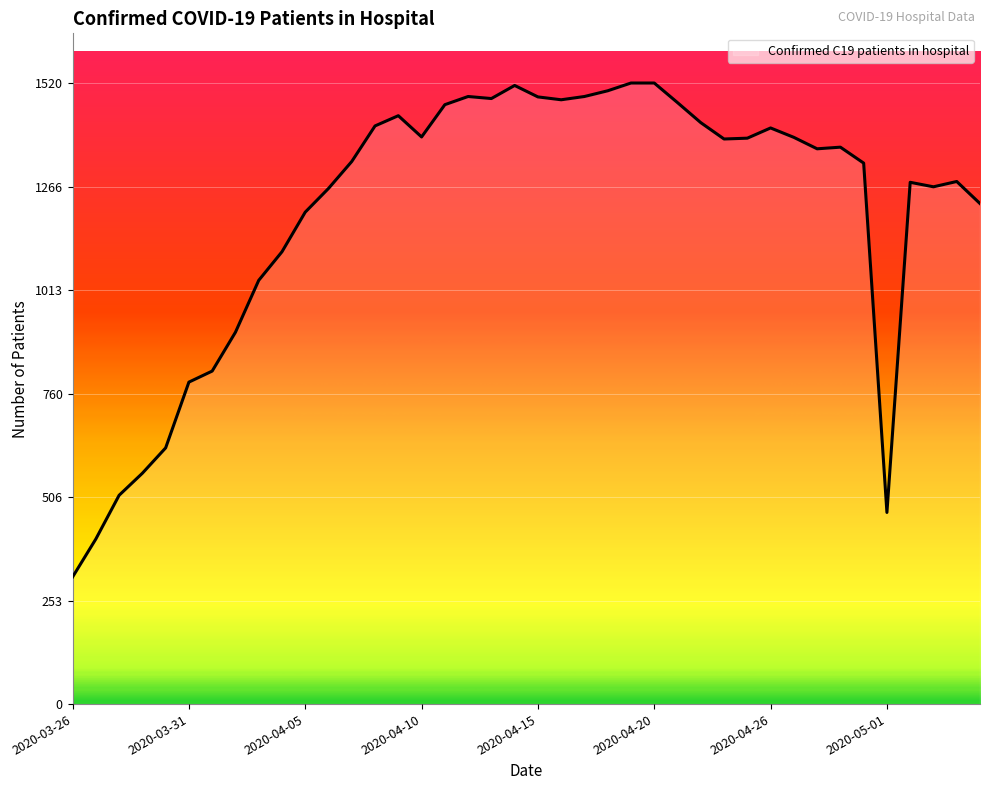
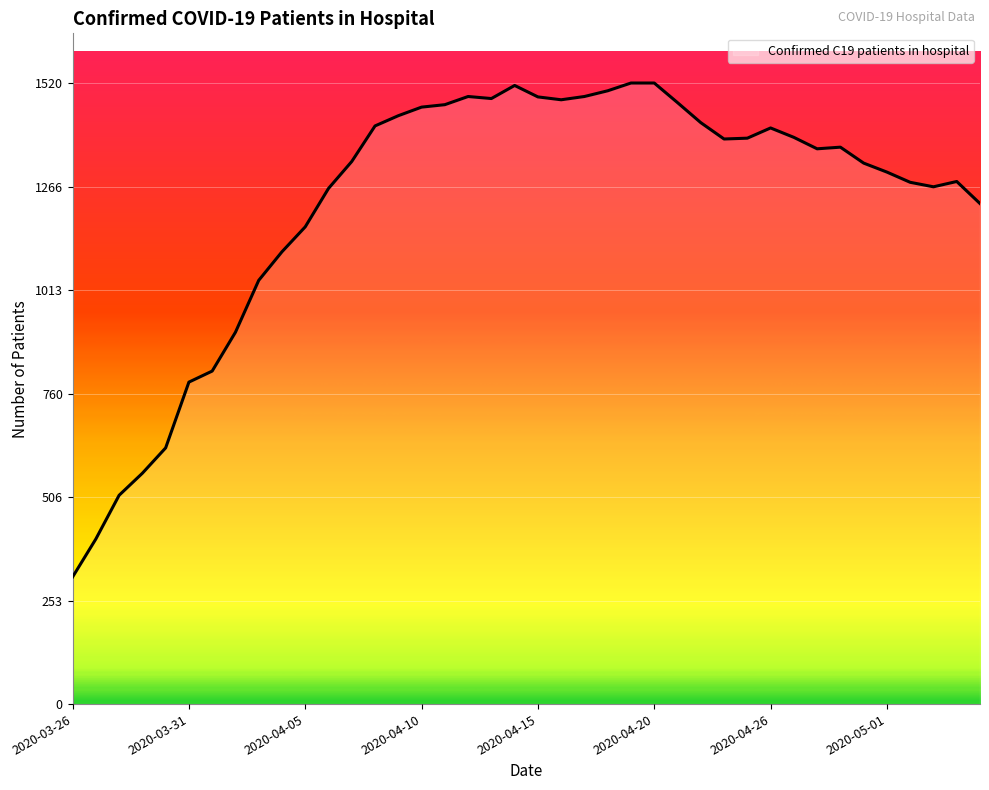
2020-04-05: 1200 -> 1170
2020-04-10: 1390 -> 1460
2020-05-01: 470 -> 1300
